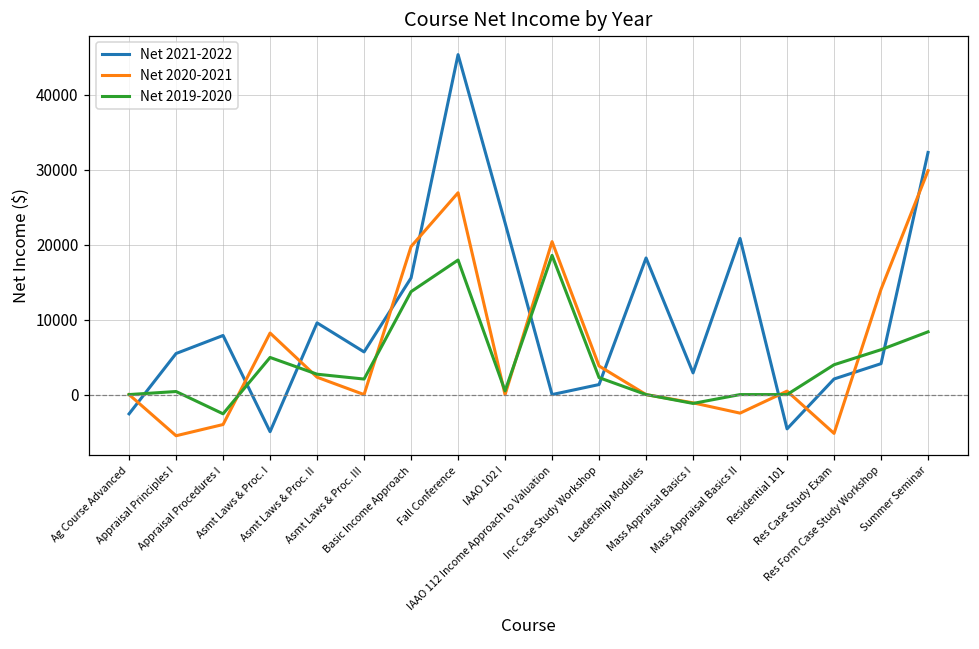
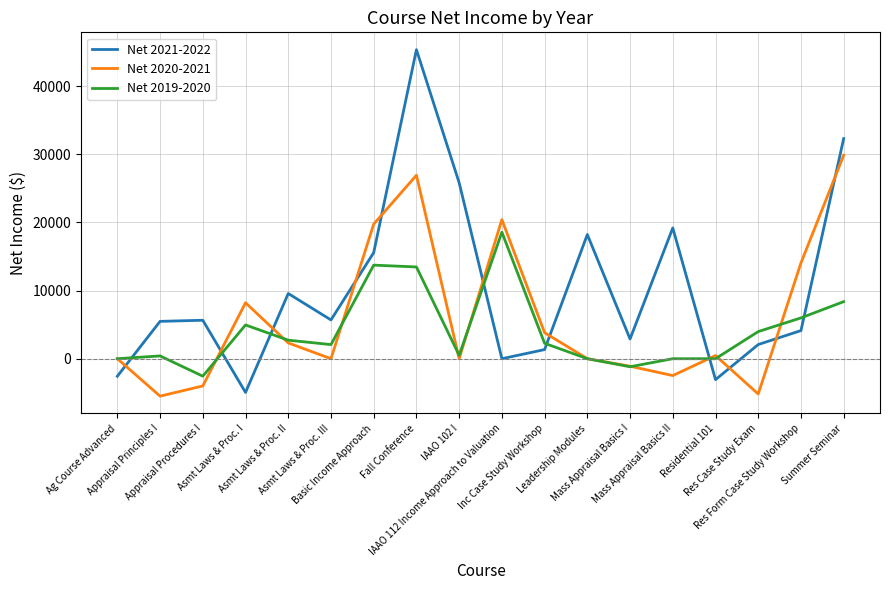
Net 2021-2022, Appraisal Procedures I: 8000 -> 6000
Net 2019-2020, Fall Conference: 18000 -> 13000
Net 2021-2022, IAAO 102 I: 23000 -> 26000
Net 2021-2022, Mass Appraisal Basics II: 21000 -> 19000
Net 2021-2022, Residential 101: -5000 -> -3000
